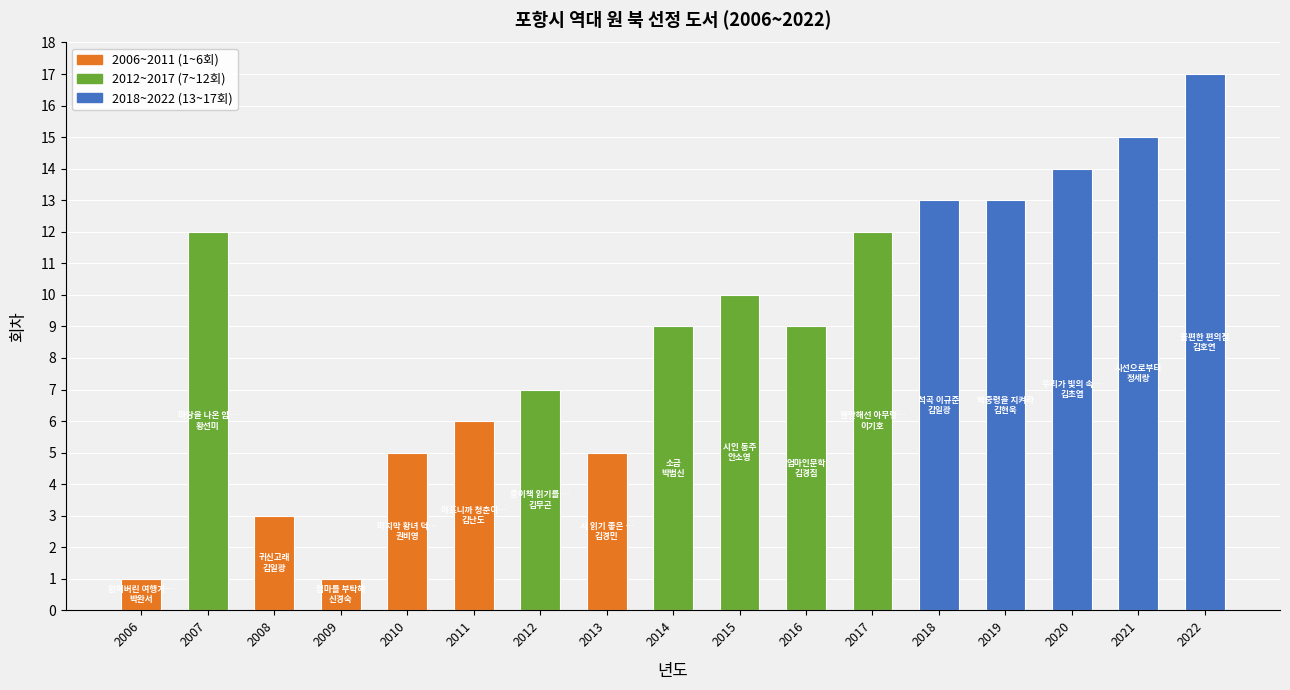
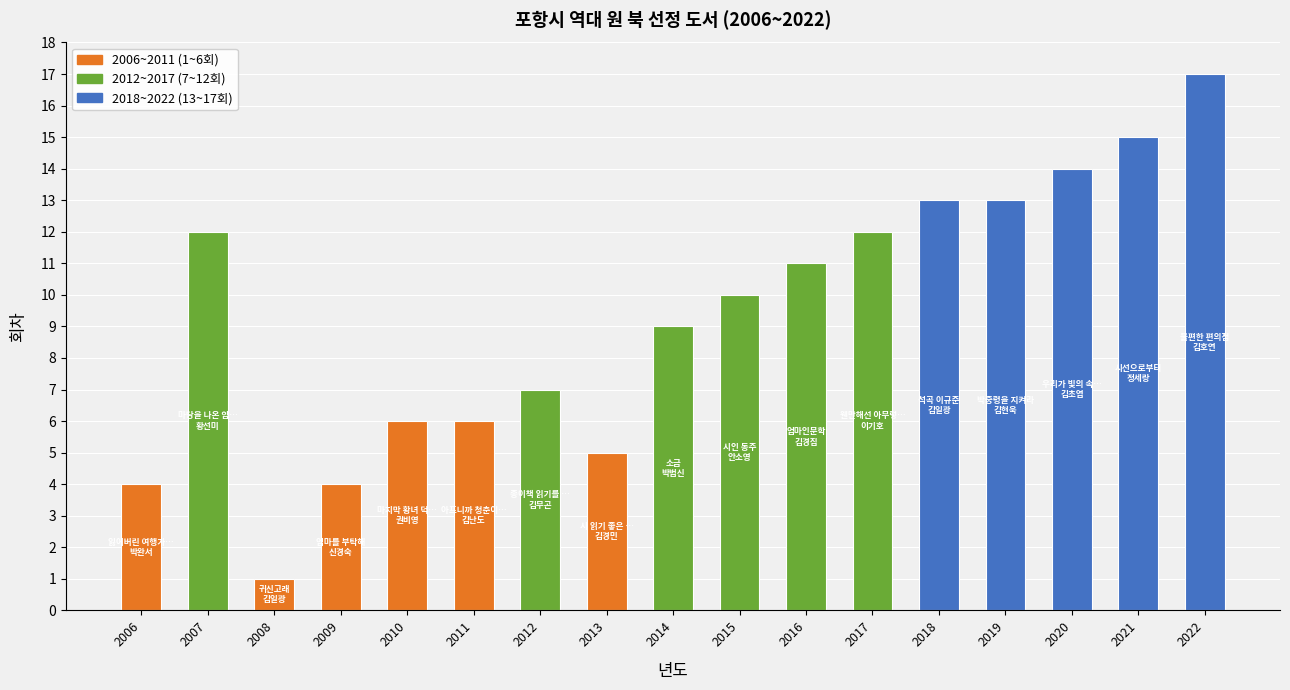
2006: 1 -> 4
2008: 3 -> 1
2009: 1 -> 4
2010: 5 -> 6
2016: 9 -> 11
